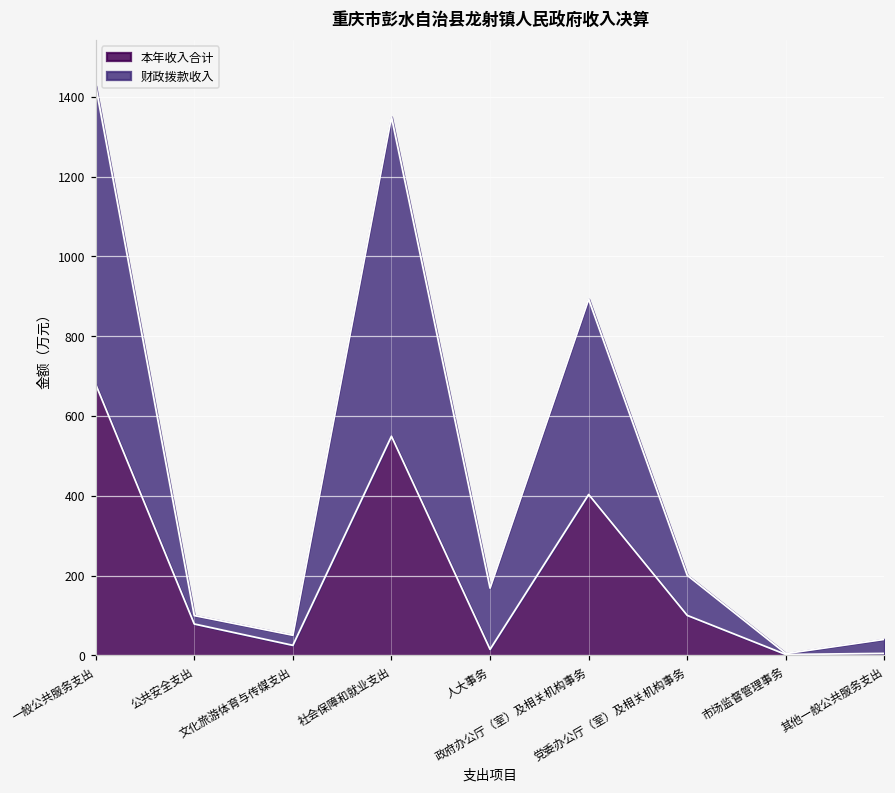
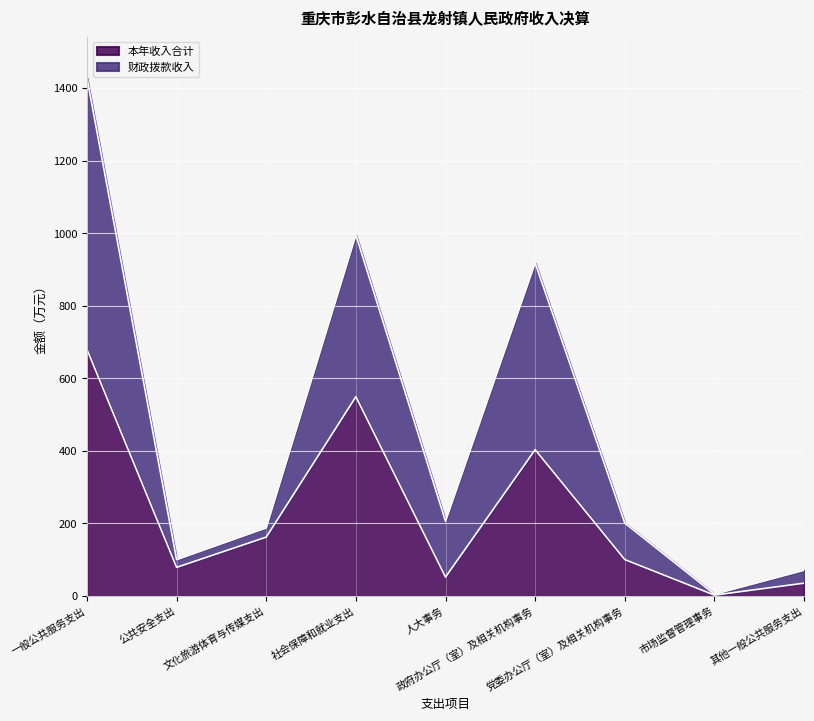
本年收入合计, 文化旅游体育与传媒支出: 30 -> 160
财政拨款收入, 社会保障和就业支出: 800 -> 450
本年收入合计, 人大事务: 20 -> 50
财政拨款收入, 政府办公厅（室）及相关机构事务: 490 -> 510
本年收入合计, 其他一般公共服务支出: 10 -> 40
